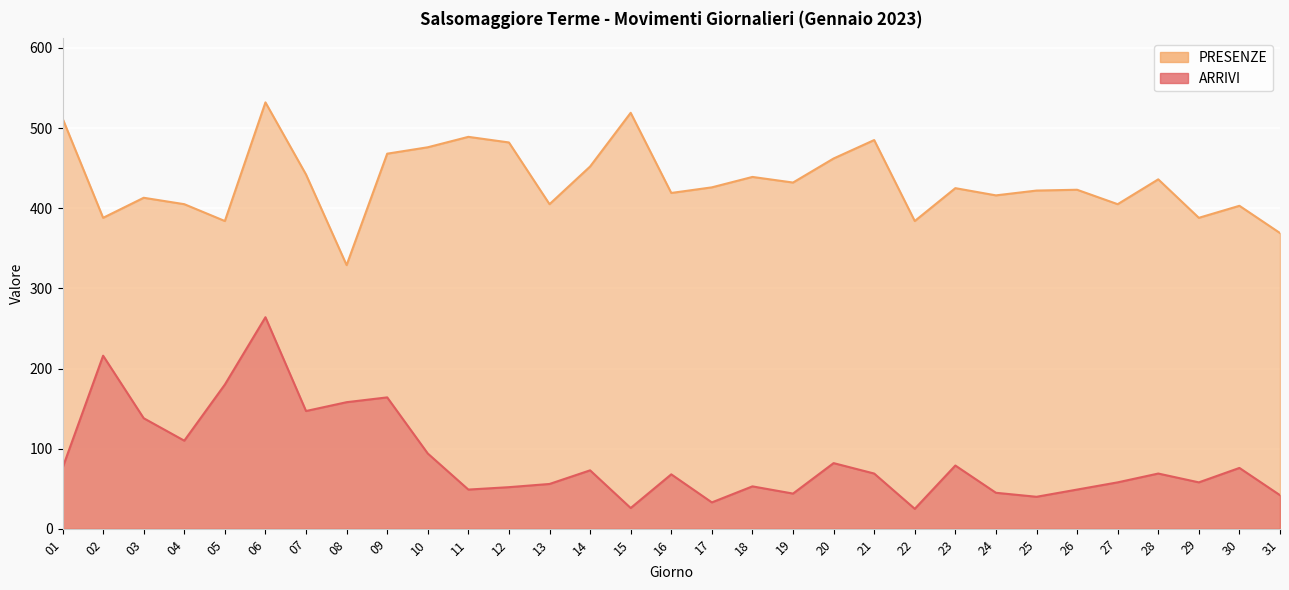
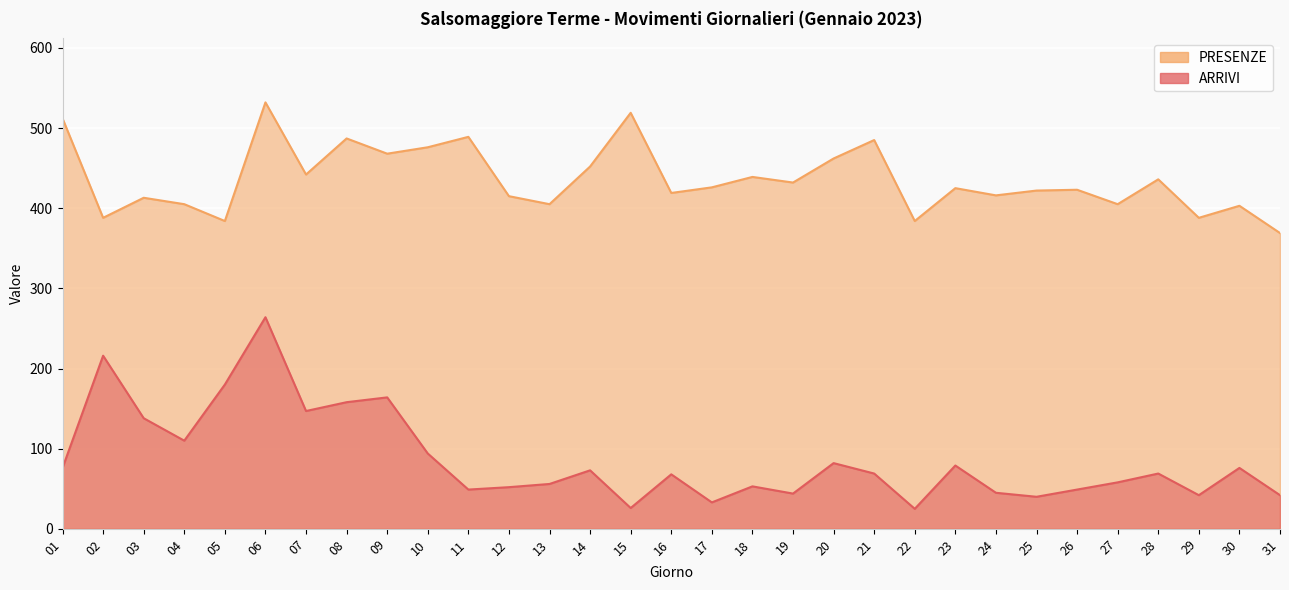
PRESENZE, 08: 330 -> 490
PRESENZE, 12: 480 -> 420
ARRIVI, 29: 60 -> 40
